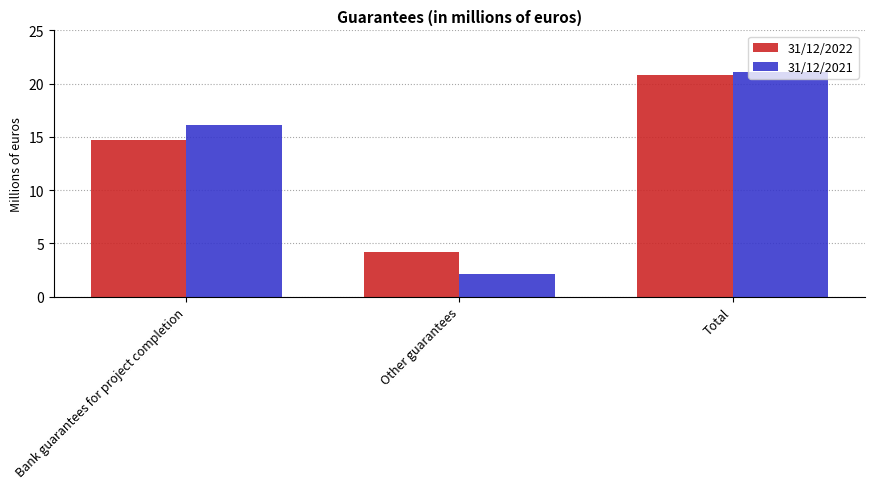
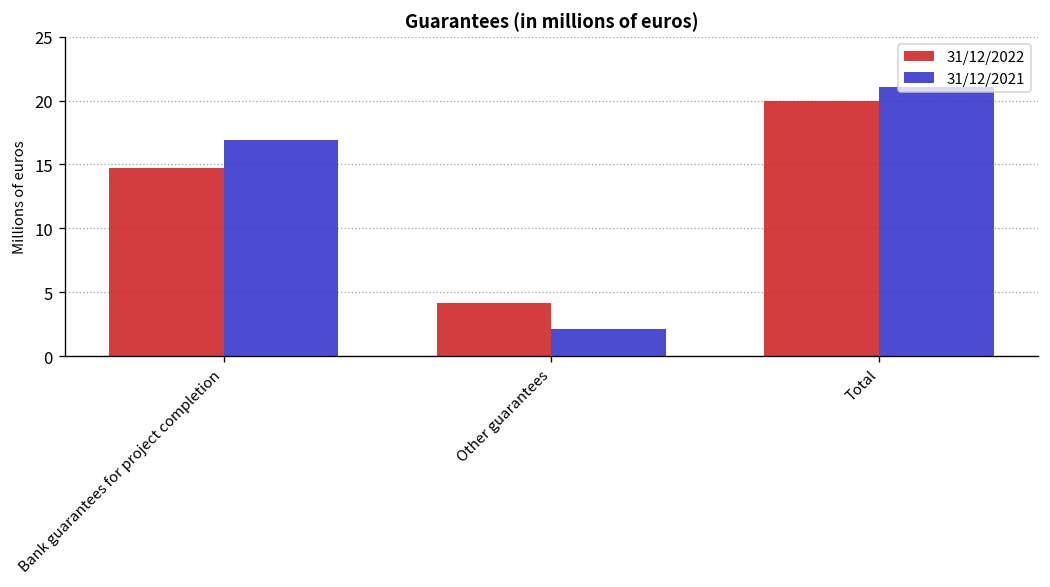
31/12/2021, Bank guarantees for project completion: 16.1 -> 16.9
31/12/2022, Total: 20.8 -> 20.0
